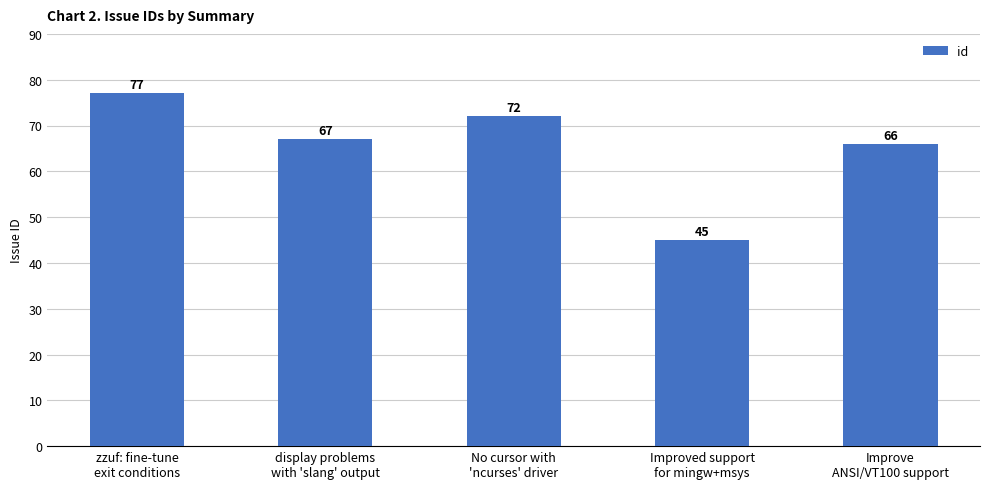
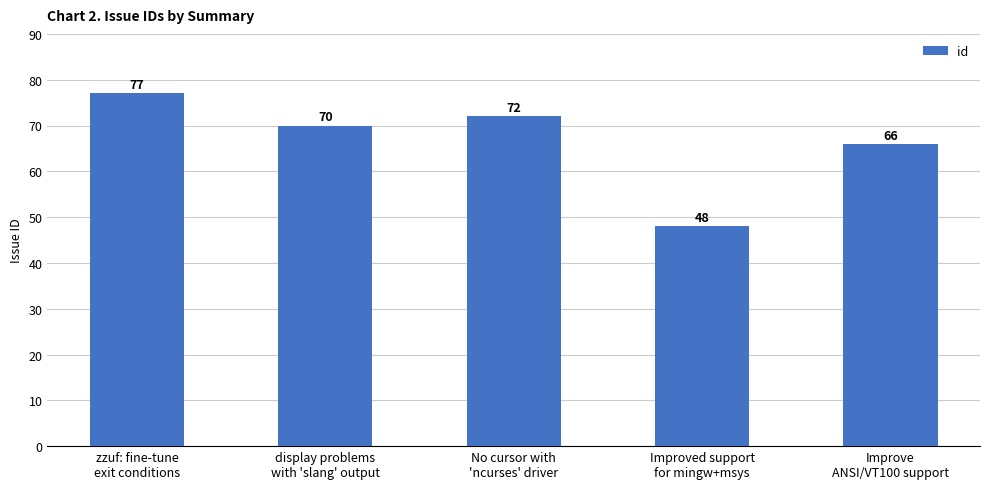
display problems with 'slang' output: 67 -> 70
Improved support for mingw+msys: 45 -> 48
